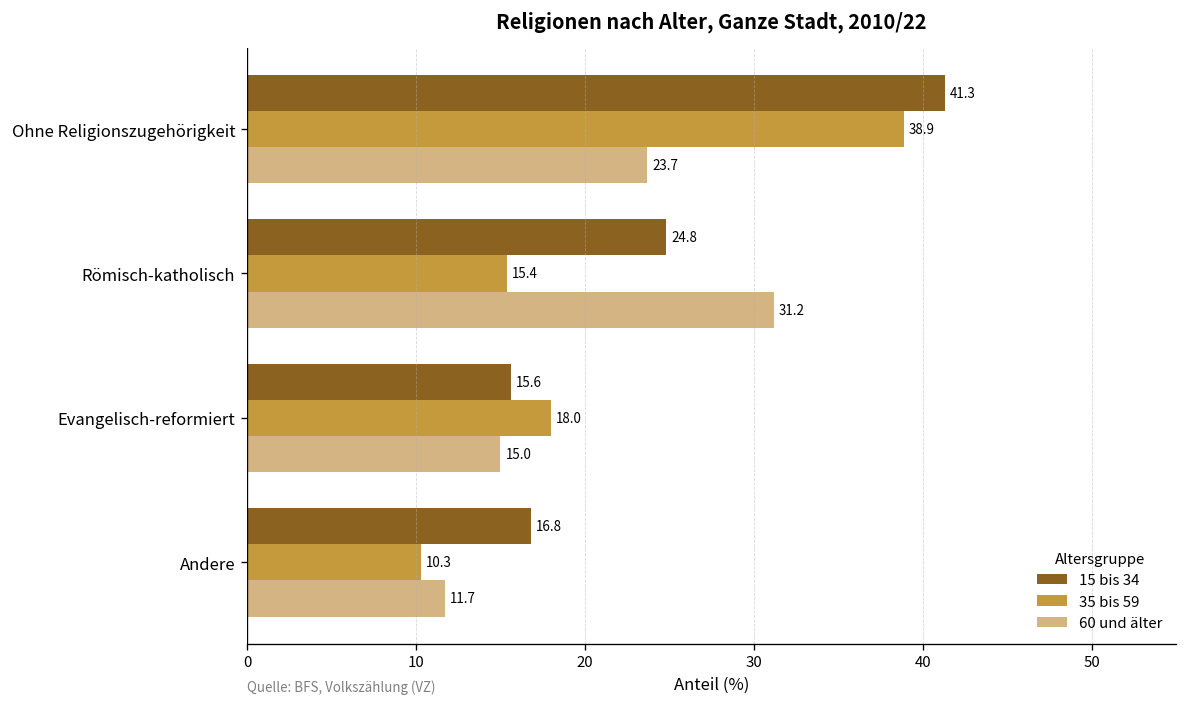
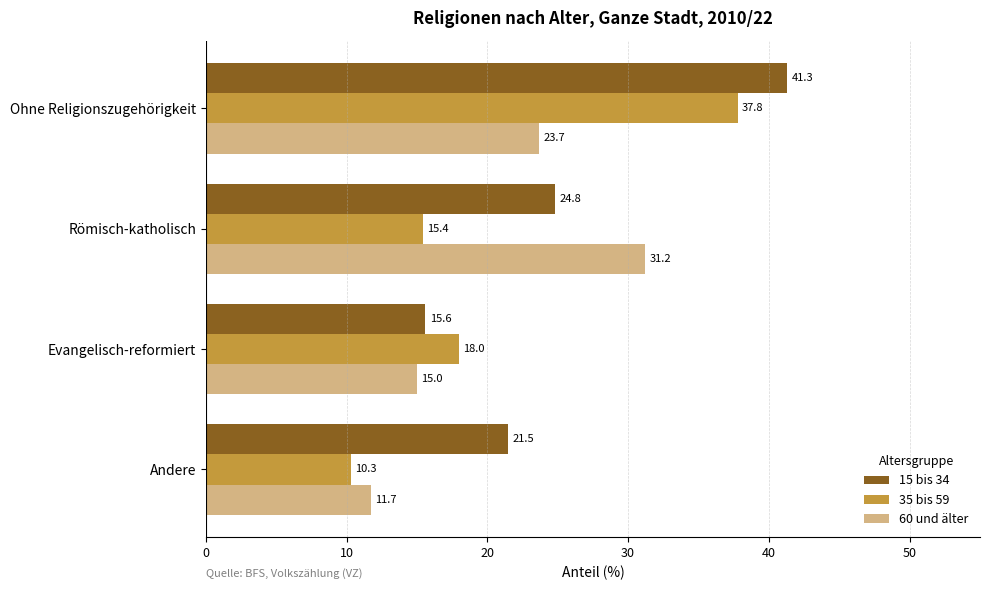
35 bis 59, Ohne Religionszugehörigkeit: 38.9 -> 37.8
15 bis 34, Andere: 16.8 -> 21.5
